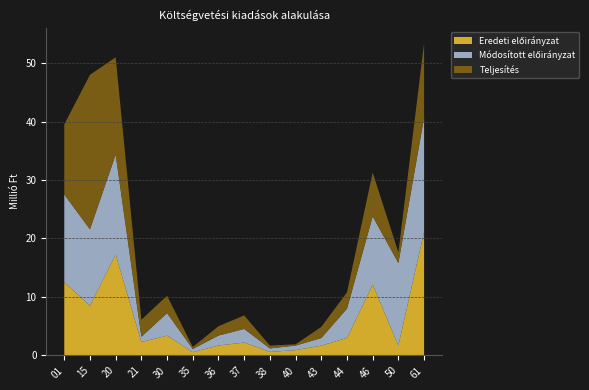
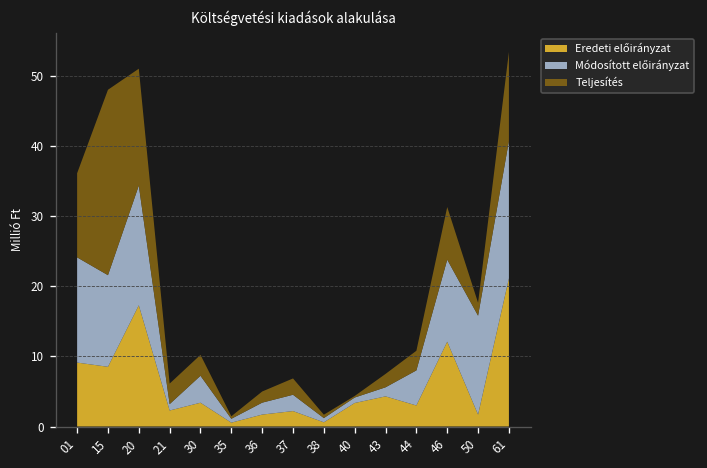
Eredeti előirányzat, 01: 13 -> 9
Eredeti előirányzat, 40: 1 -> 3
Eredeti előirányzat, 43: 2 -> 4
